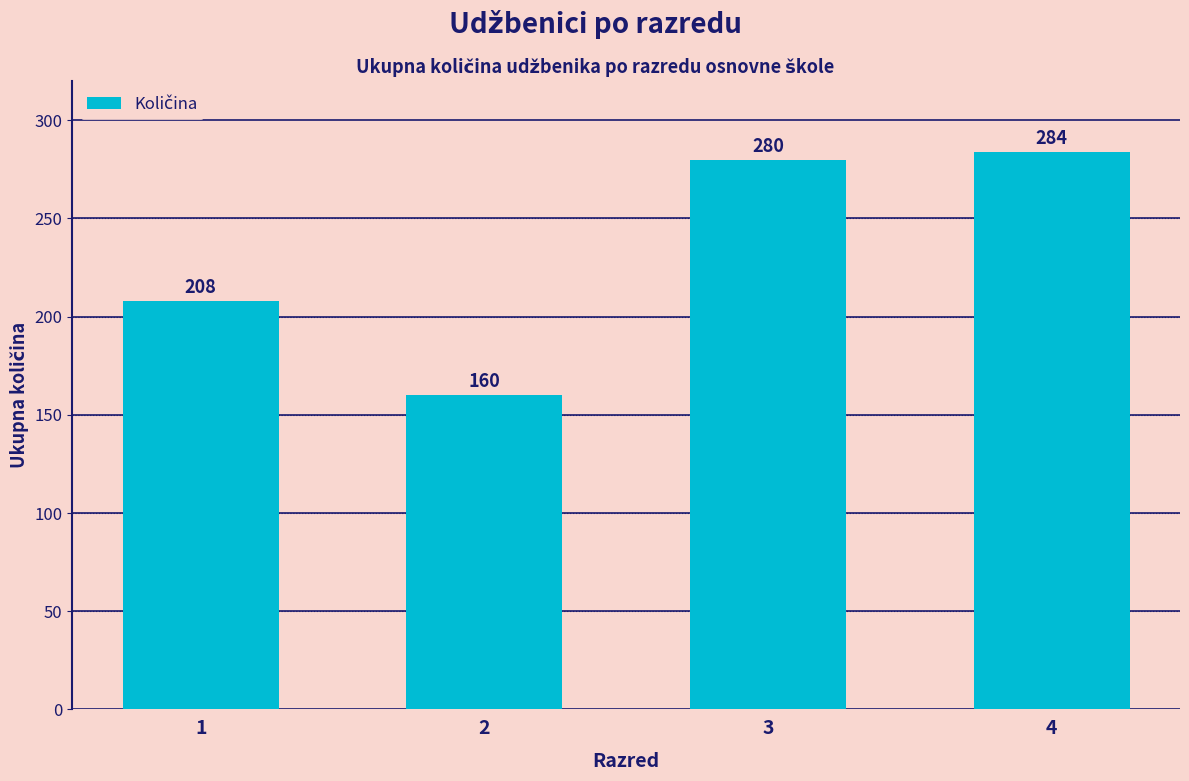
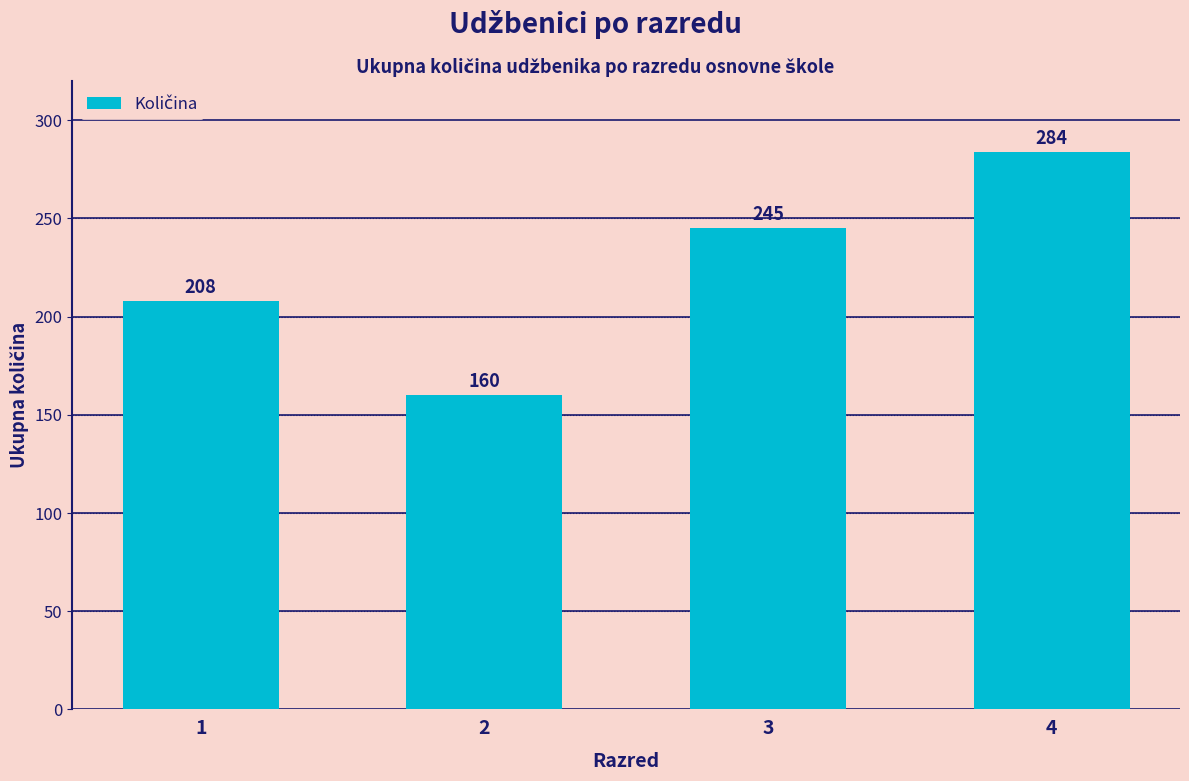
3: 280 -> 245
